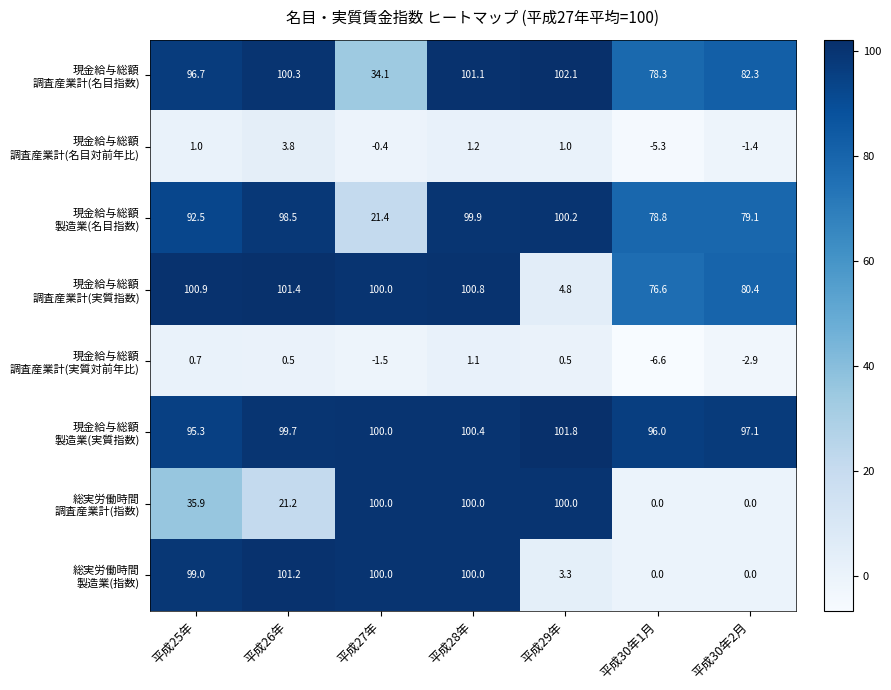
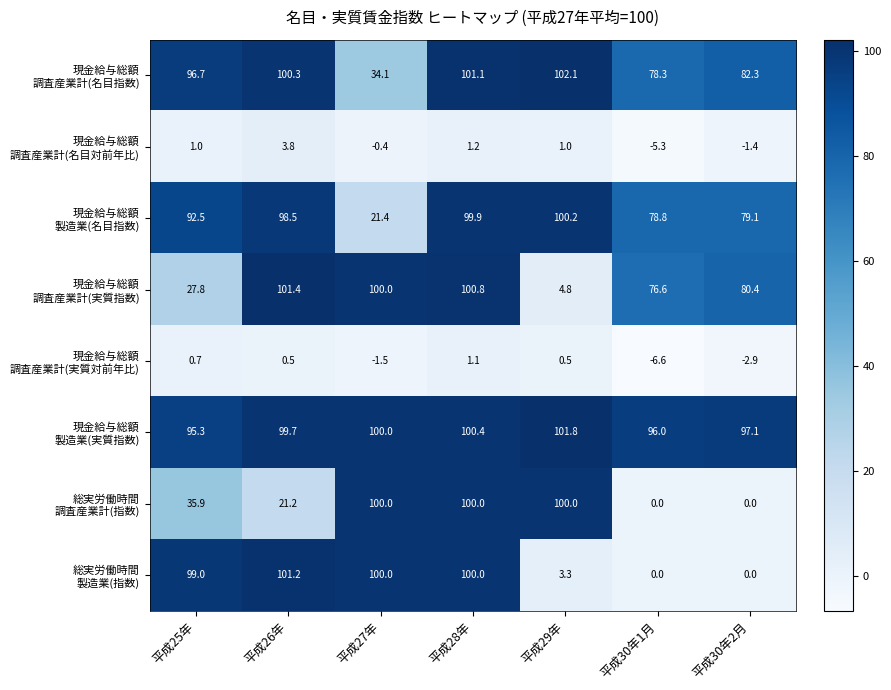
現金給与総額 調査産業計(実質指数), 平成25年: 100.9 -> 27.8
